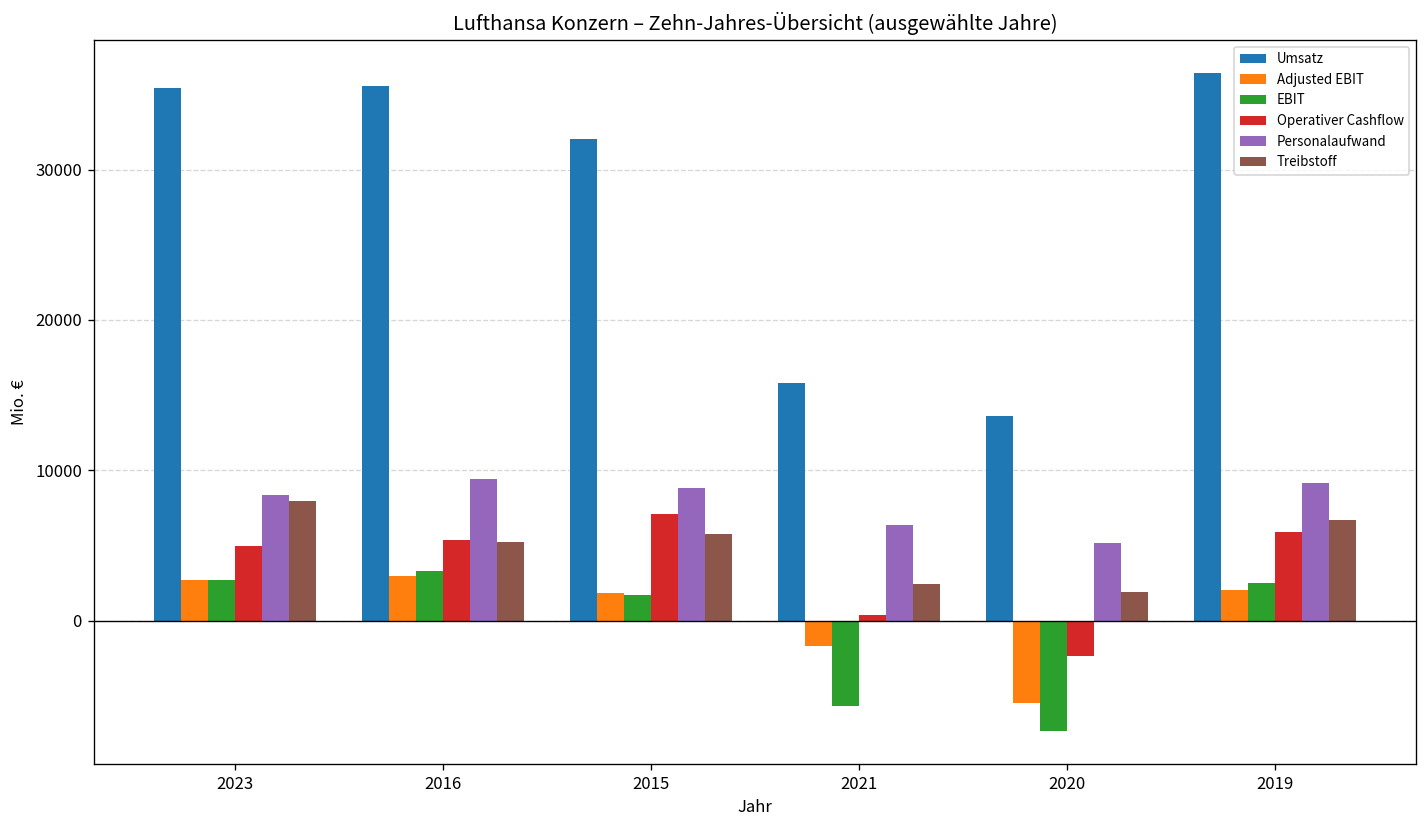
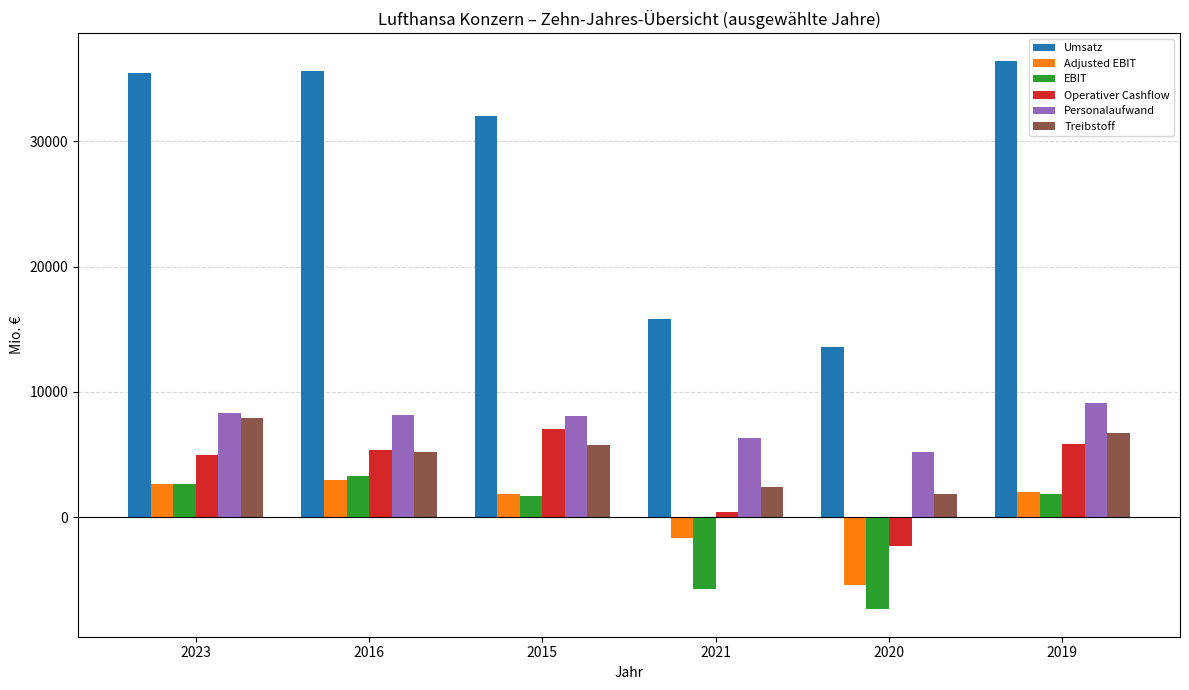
Personalaufwand, 2016: 9400 -> 8200
Personalaufwand, 2015: 8800 -> 8100
EBIT, 2019: 2500 -> 1900
